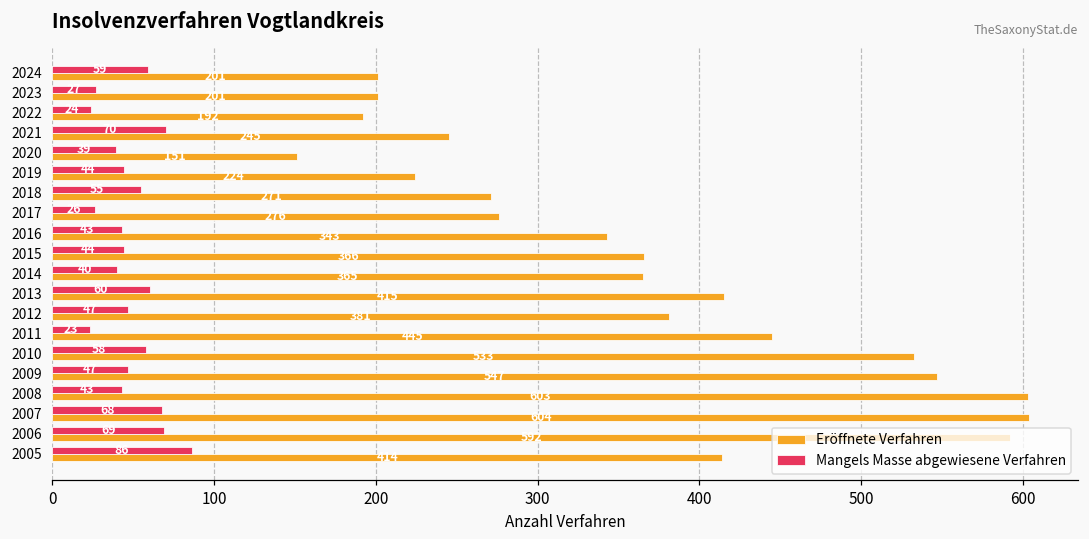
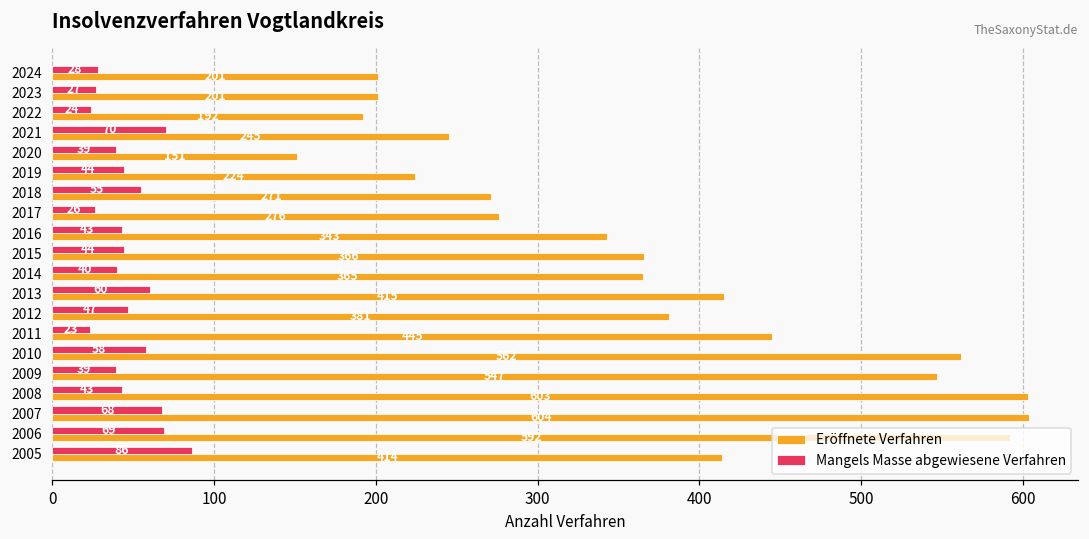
Mangels Masse abgewiesene Verfahren, 2024: 59 -> 28
Eröffnete Verfahren, 2010: 533 -> 562
Mangels Masse abgewiesene Verfahren, 2009: 47 -> 39
